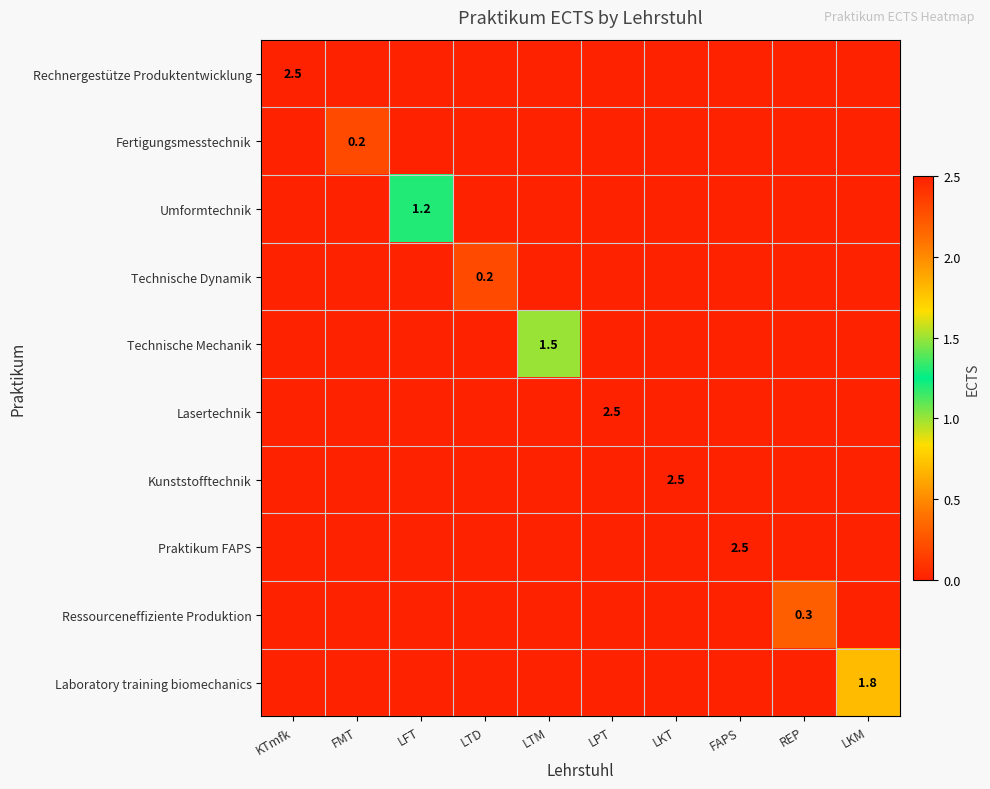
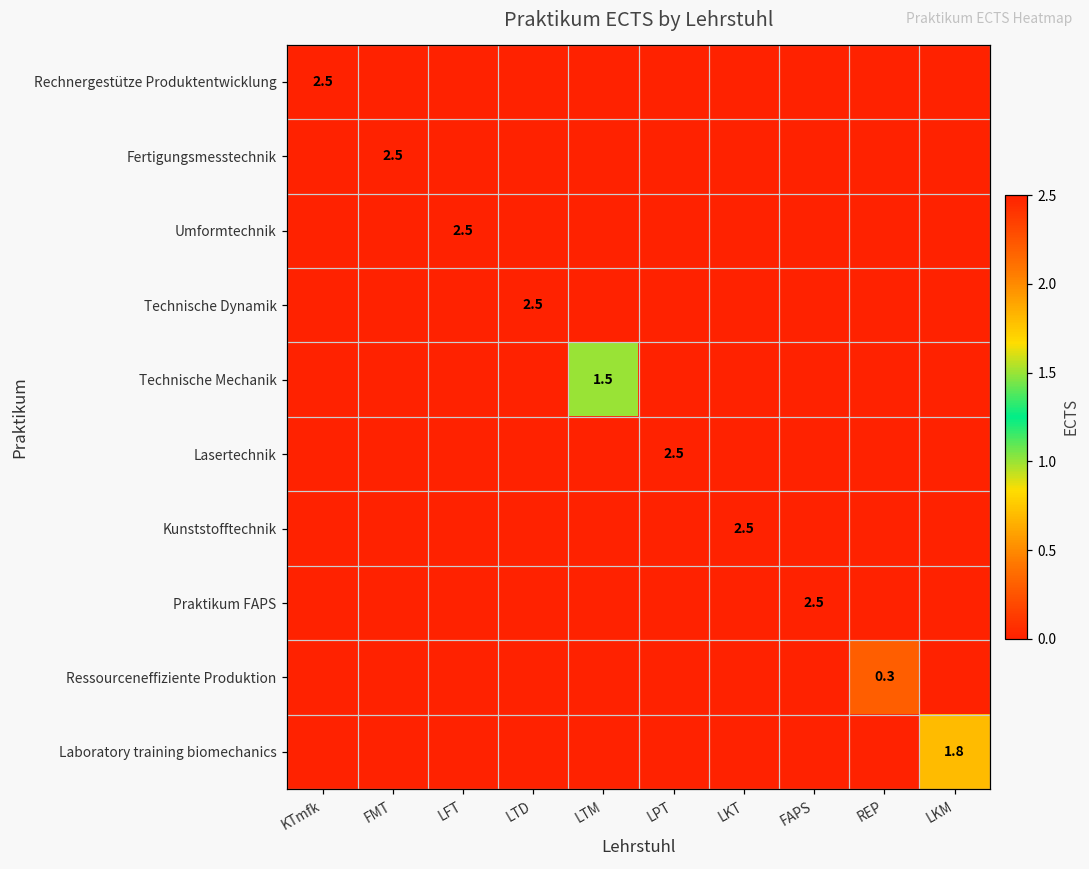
Fertigungsmesstechnik, FMT: 0.2 -> 2.5
Umformtechnik, LFT: 1.2 -> 2.5
Technische Dynamik, LTD: 0.2 -> 2.5
